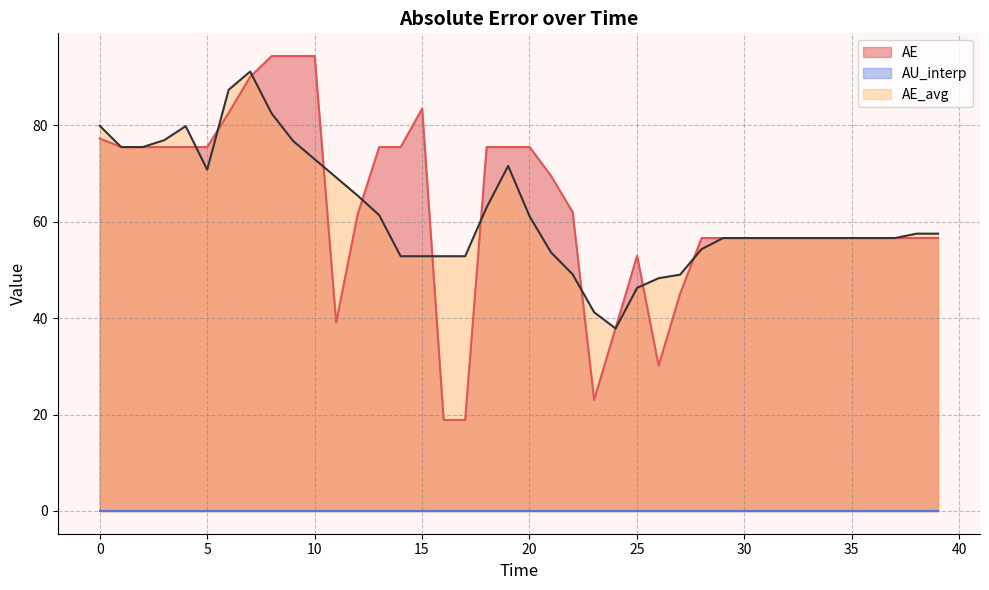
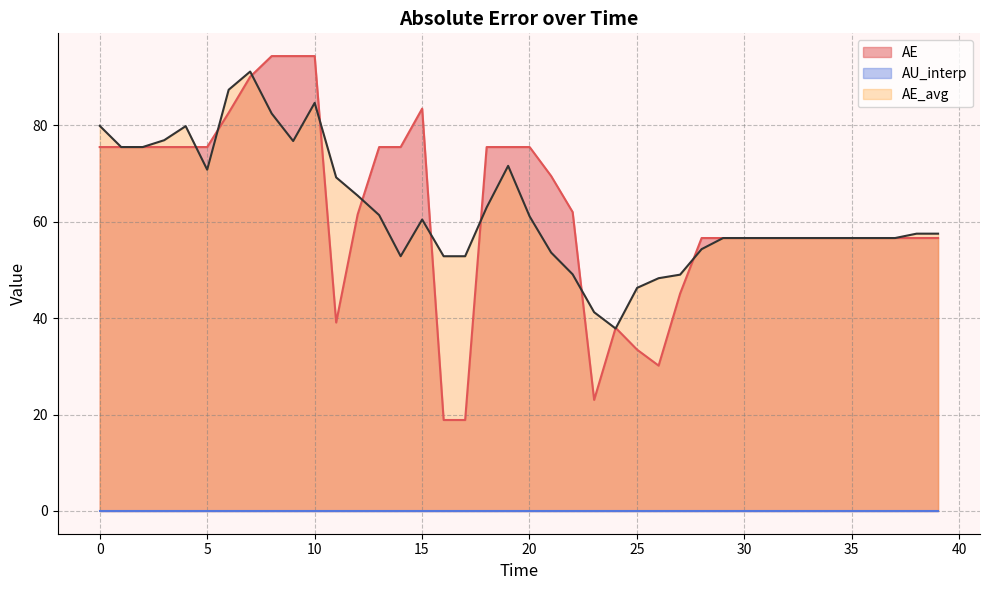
AE, 0: 77 -> 75
AE_avg, 10: 73 -> 85
AE_avg, 15: 53 -> 60
AE, 25: 53 -> 33
